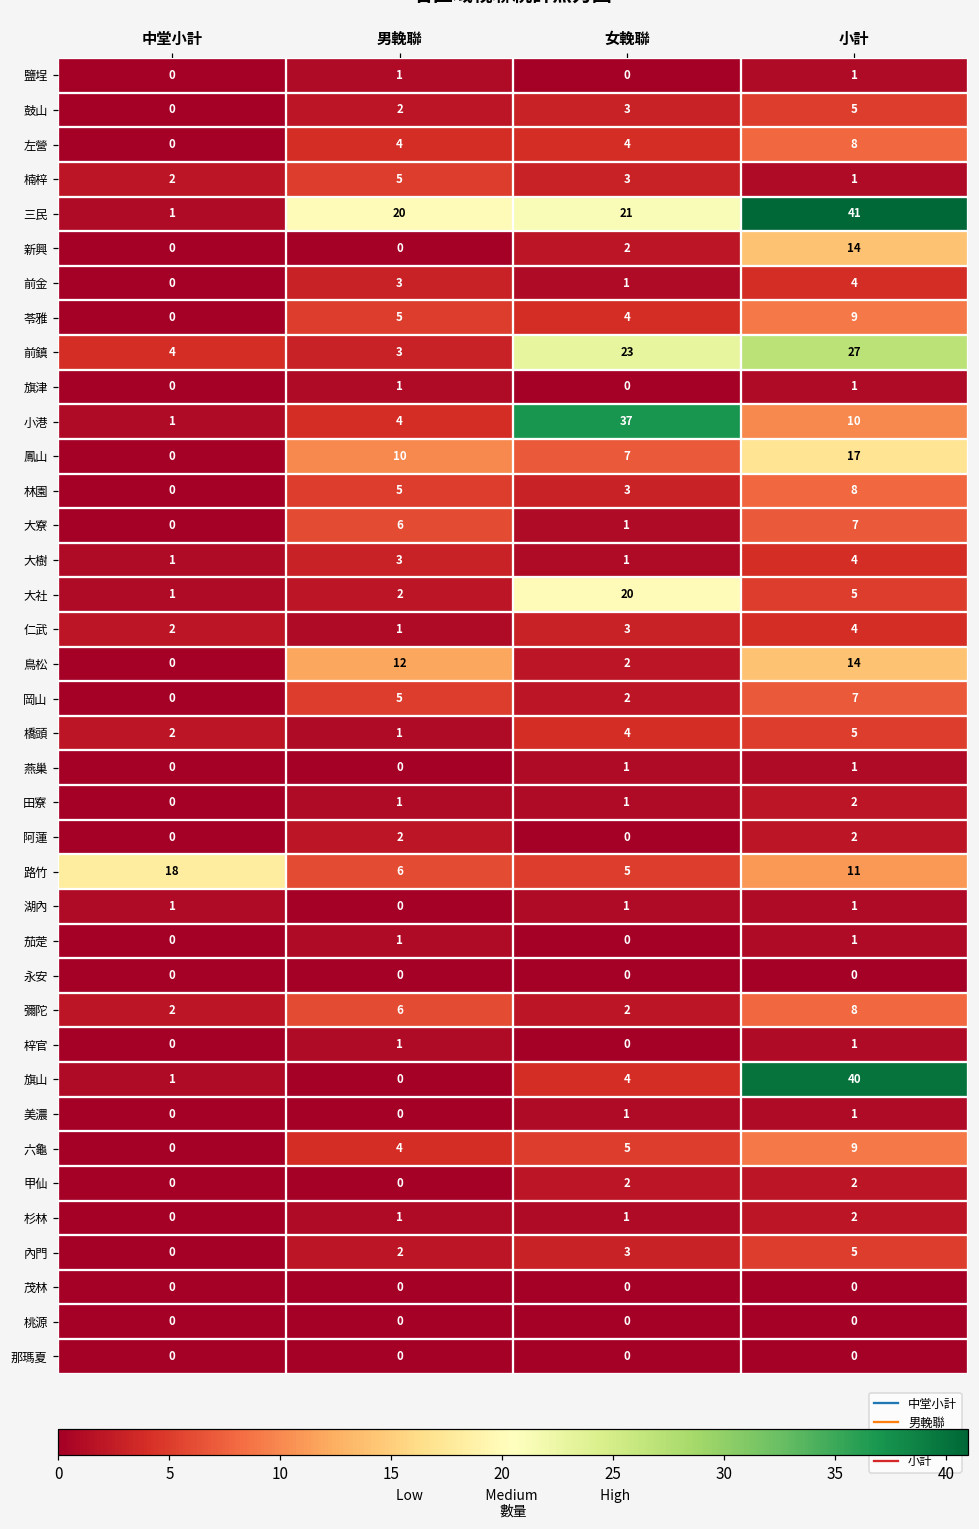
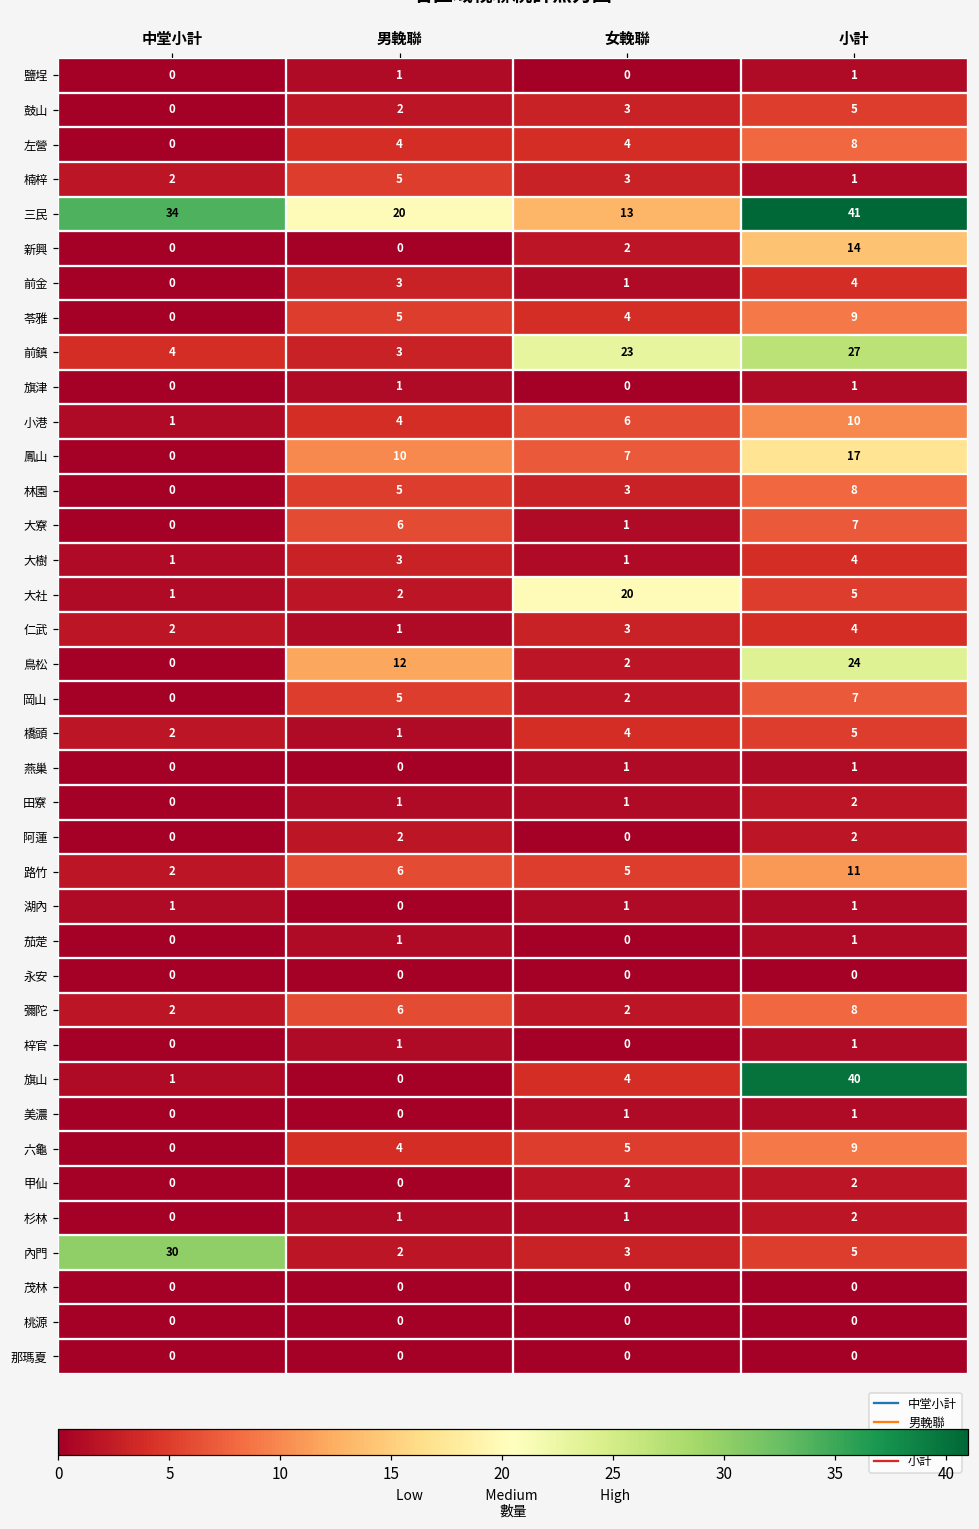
三民, 中堂小計: 1 -> 34
三民, 女輓聯: 21 -> 13
小港, 女輓聯: 37 -> 6
鳥松, 小計: 14 -> 24
路竹, 中堂小計: 18 -> 2
內門, 中堂小計: 0 -> 30
